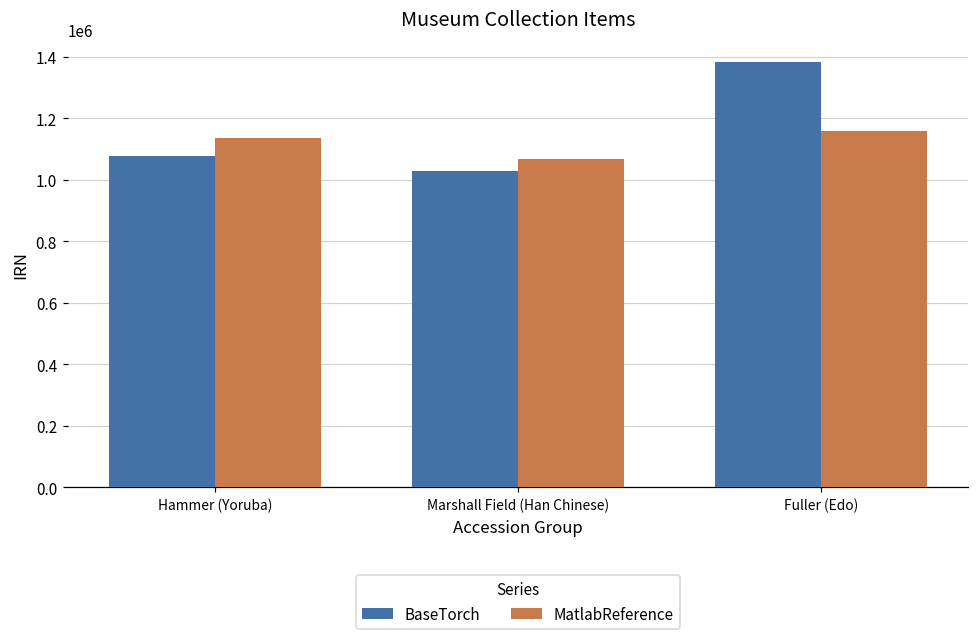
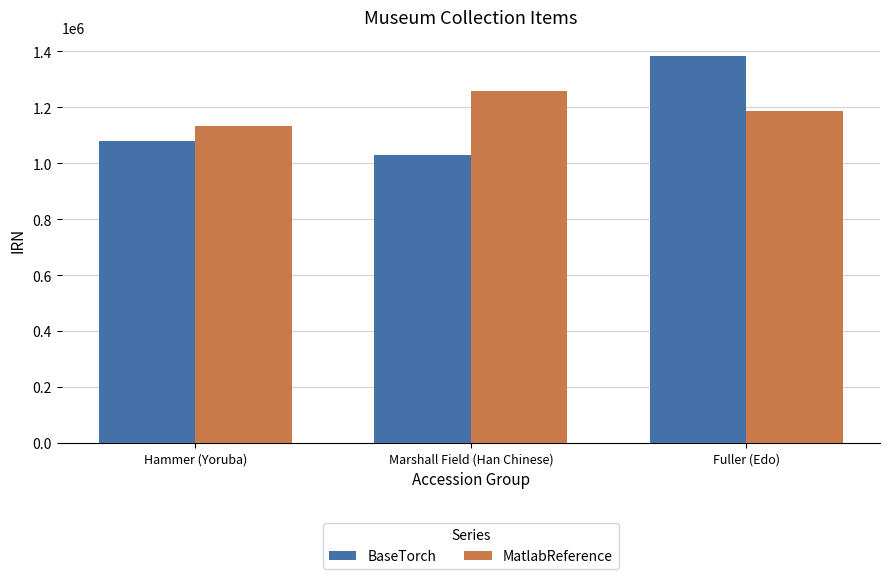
MatlabReference, Marshall Field (Han Chinese): 1070000 -> 1260000
MatlabReference, Fuller (Edo): 1160000 -> 1190000
